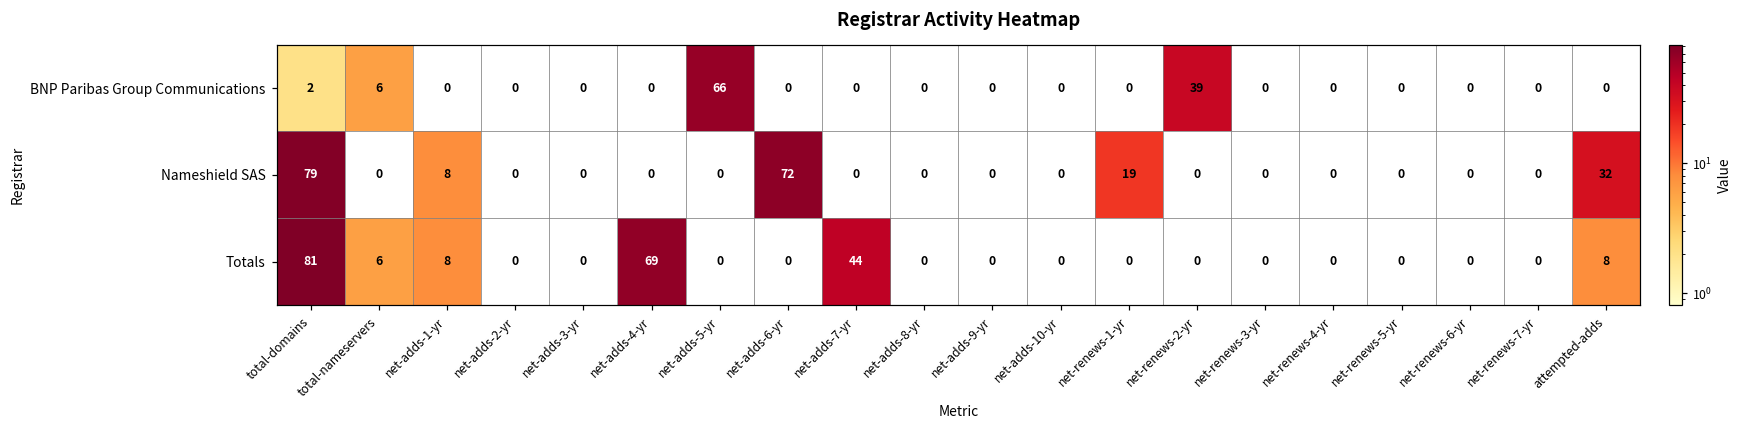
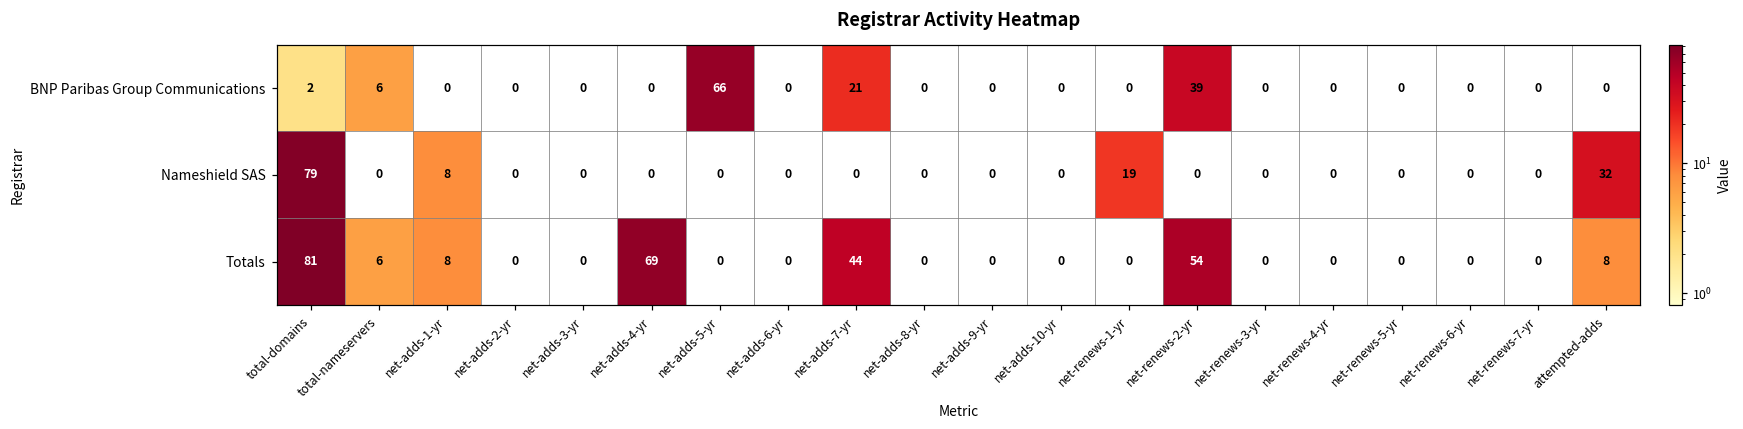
BNP Paribas Group Communications, net-adds-7-yr: 0 -> 21
Nameshield SAS, net-adds-6-yr: 72 -> 0
Totals, net-renews-2-yr: 0 -> 54
